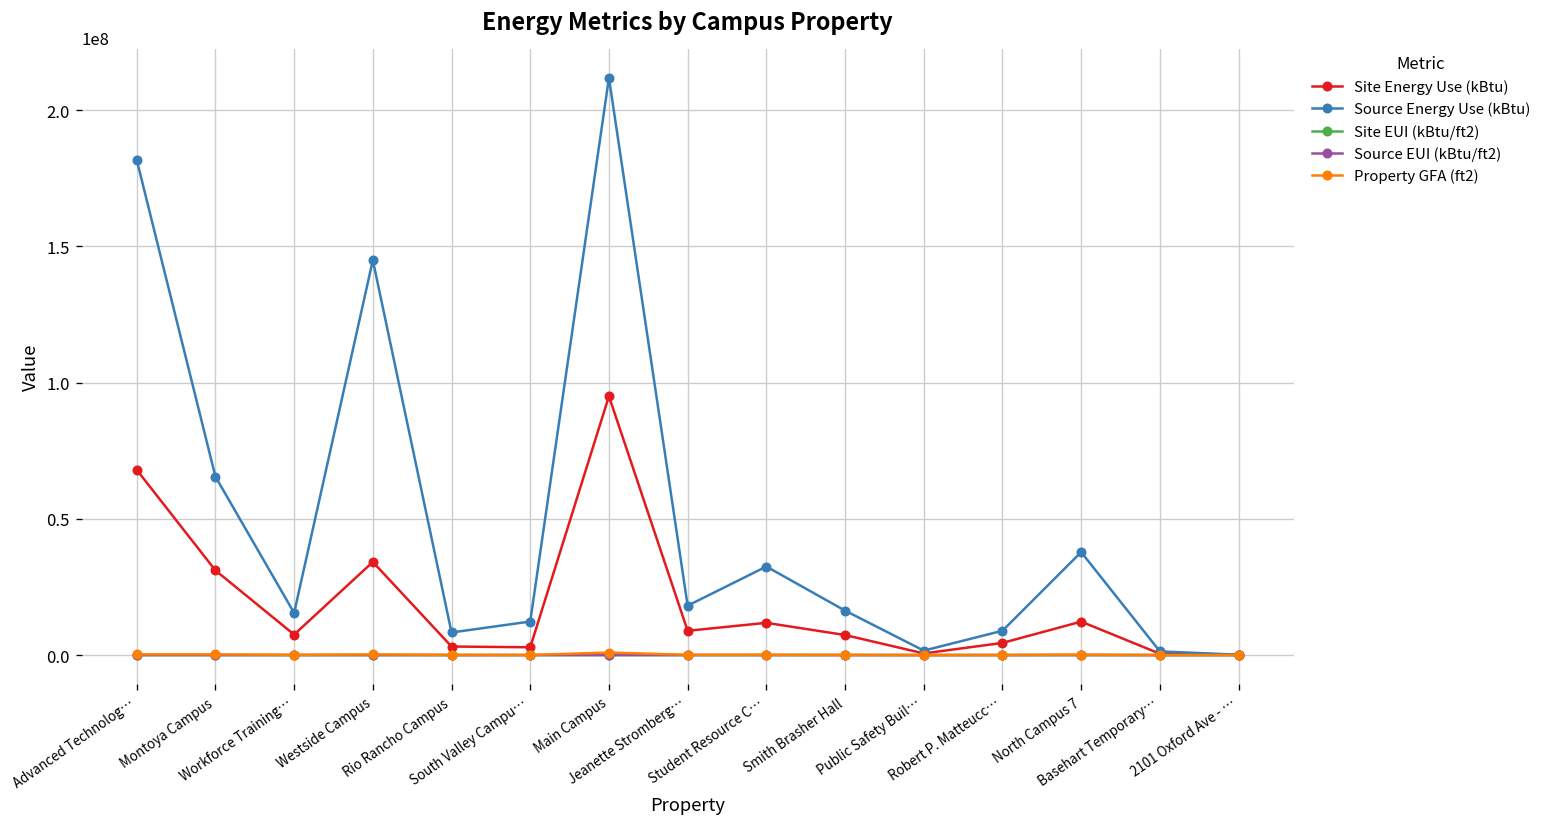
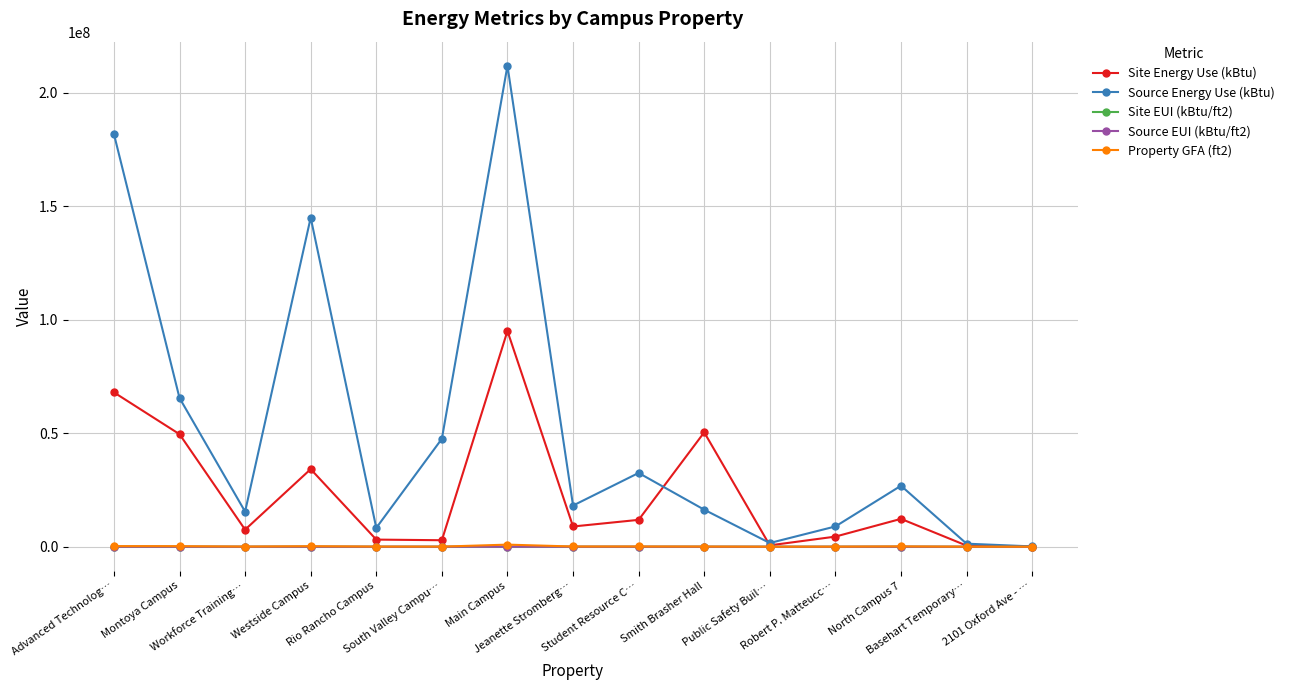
Site Energy Use (kBtu), Montoya Campus: 31000000 -> 50000000
Source Energy Use (kBtu), South Valley Campu…: 12000000 -> 48000000
Site Energy Use (kBtu), Smith Brasher Hall: 7000000 -> 50000000
Source Energy Use (kBtu), North Campus 7: 38000000 -> 27000000
